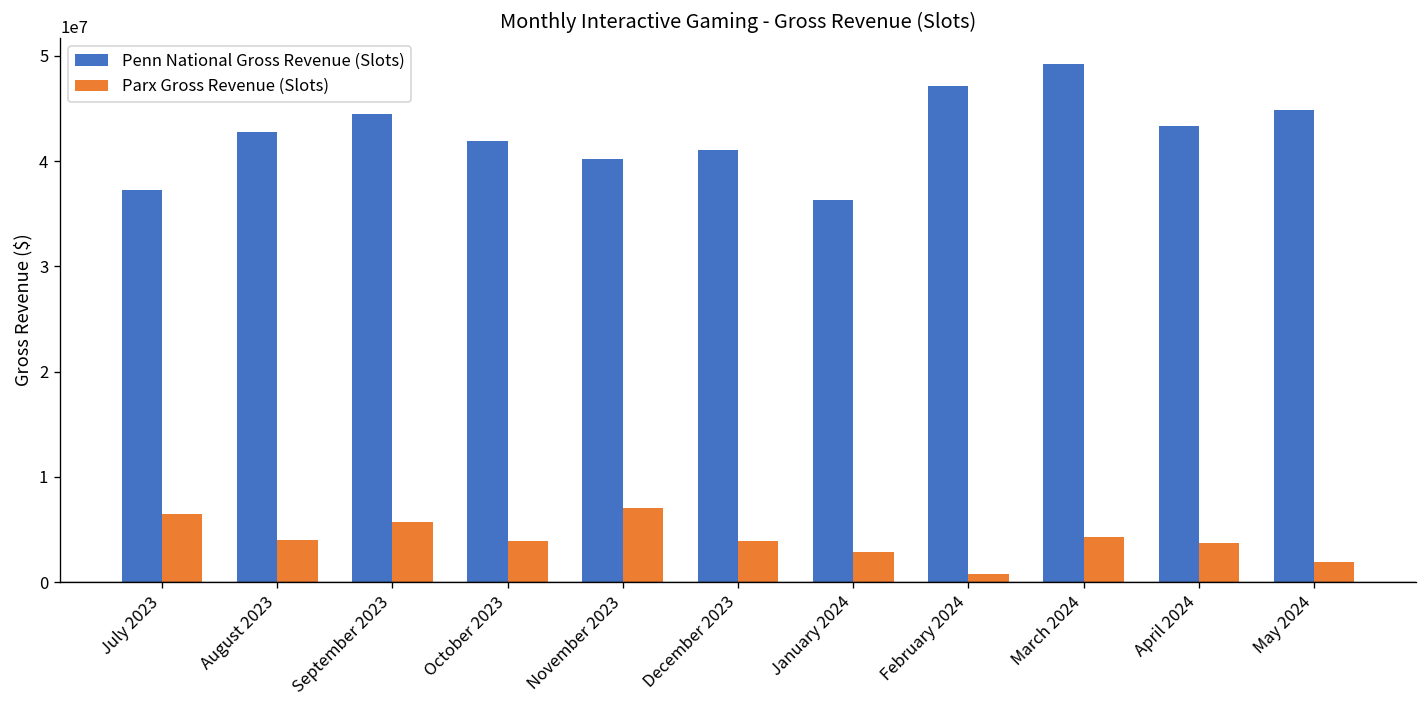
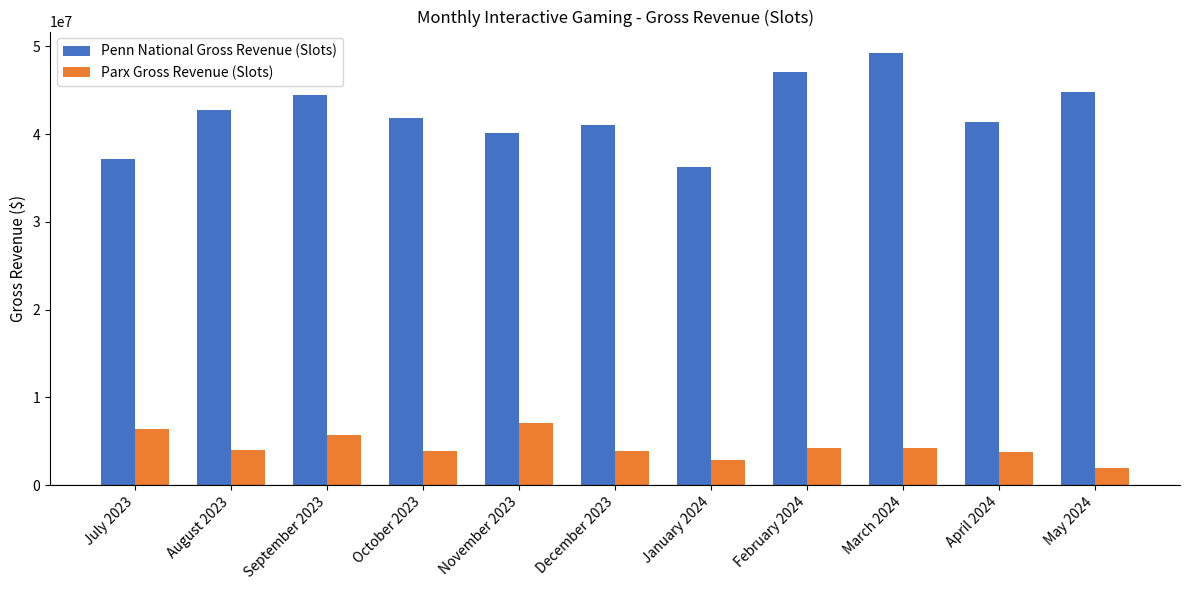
Parx Gross Revenue (Slots), February 2024: 1000000 -> 4000000
Penn National Gross Revenue (Slots), April 2024: 43000000 -> 41000000
